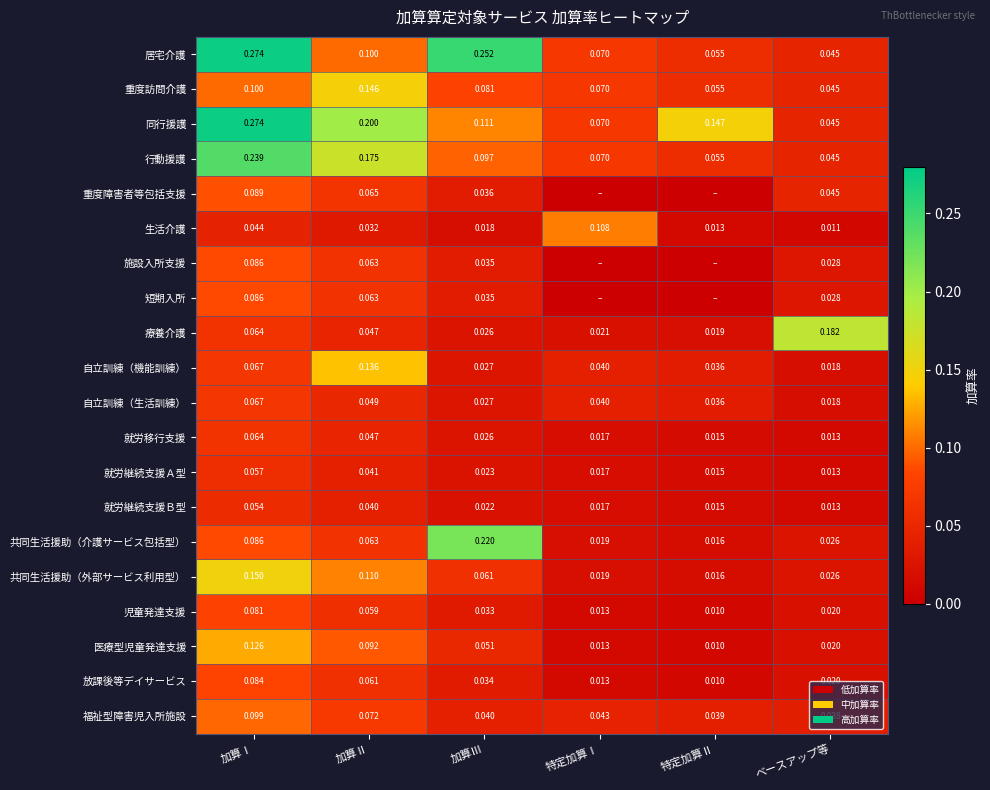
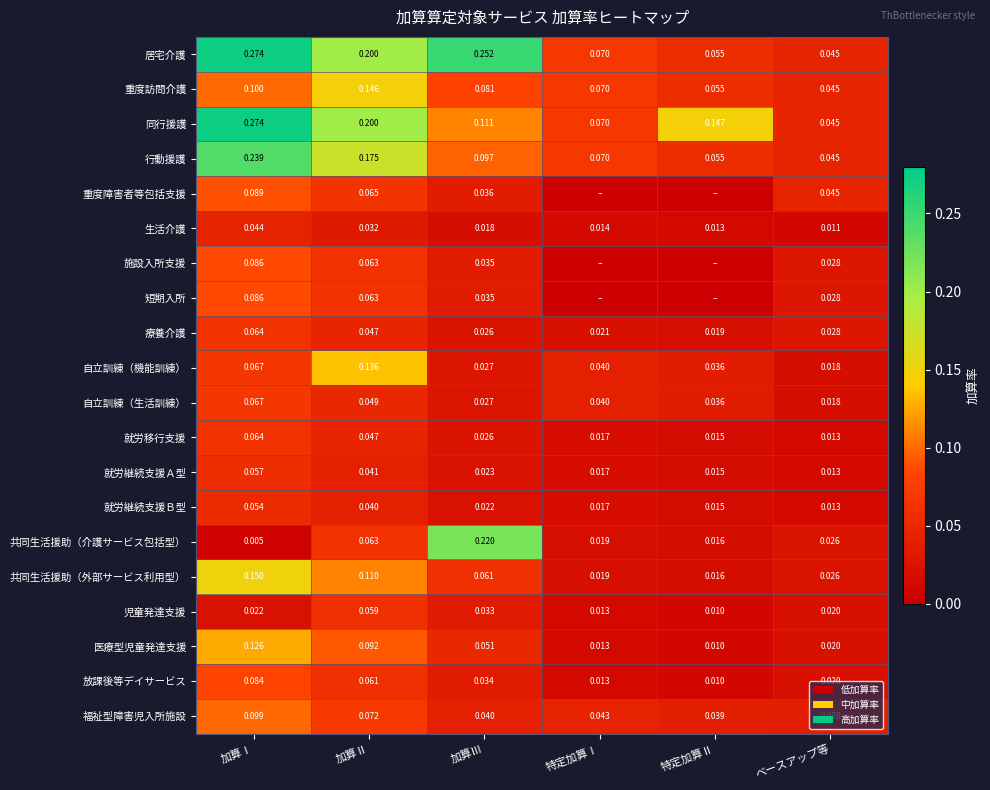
居宅介護, 加算Ⅱ: 0.100 -> 0.200
生活介護, 特定加算Ⅰ: 0.108 -> 0.014
療養介護, ベースアップ等: 0.182 -> 0.028
共同生活援助（介護サービス包括型）, 加算Ⅰ: 0.086 -> 0.005
児童発達支援, 加算Ⅰ: 0.081 -> 0.022
